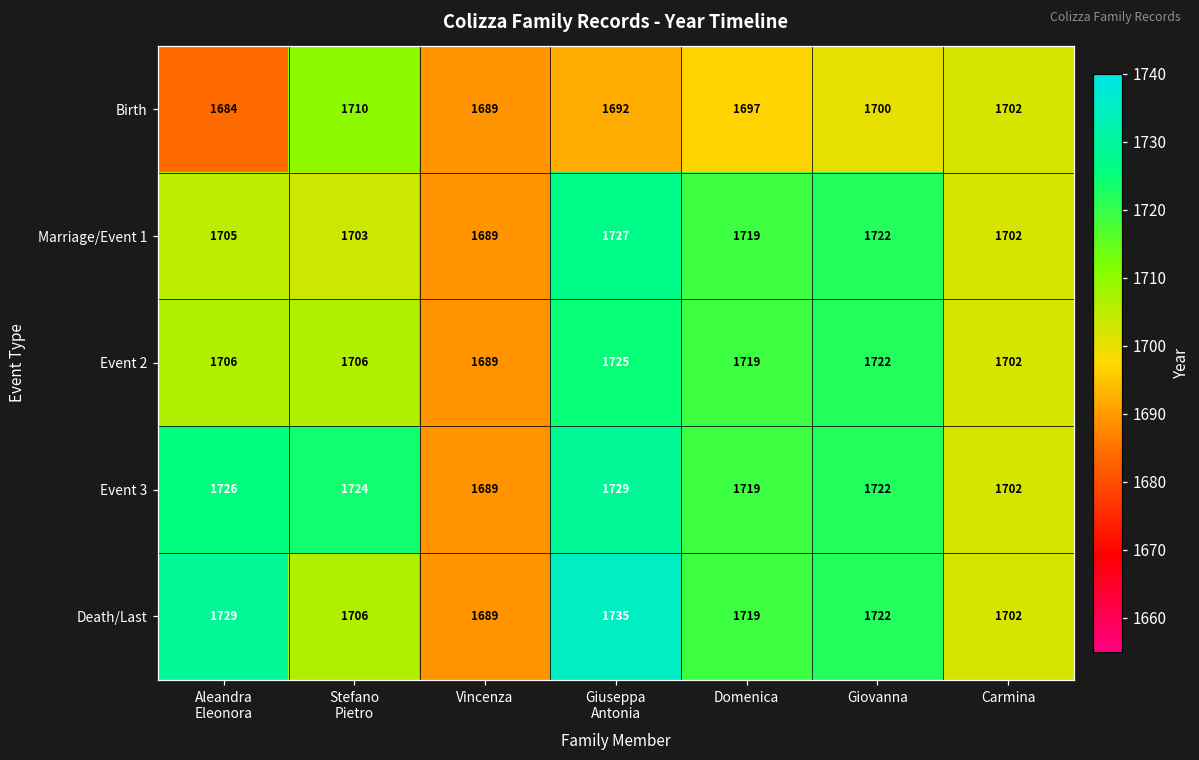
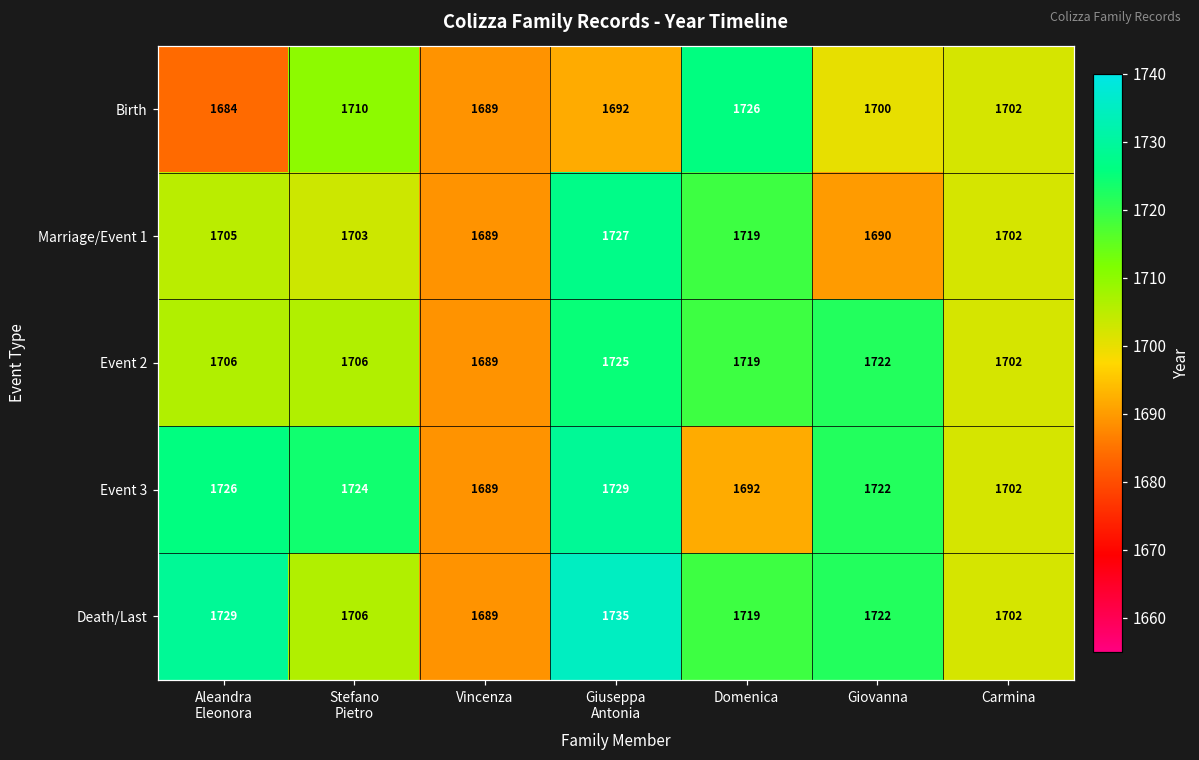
Birth, Domenica: 1697 -> 1726
Marriage/Event 1, Giovanna: 1722 -> 1690
Event 3, Domenica: 1719 -> 1692
